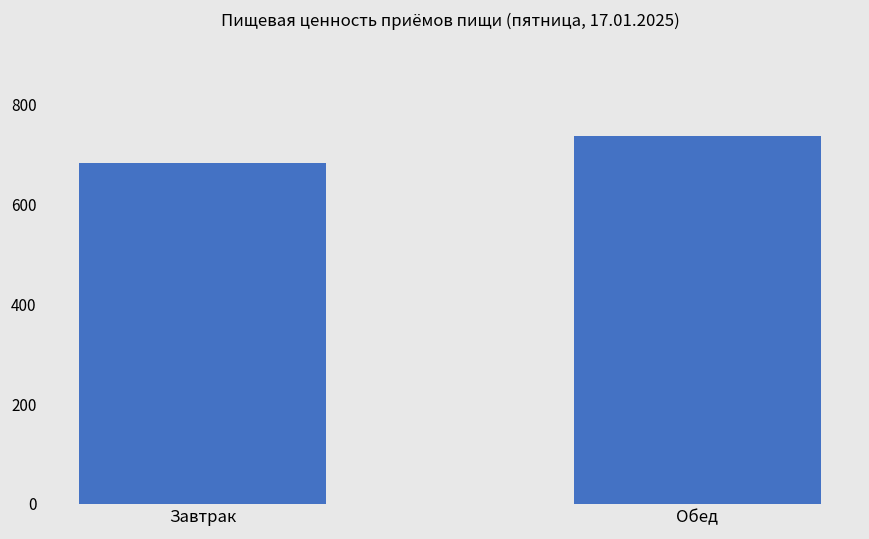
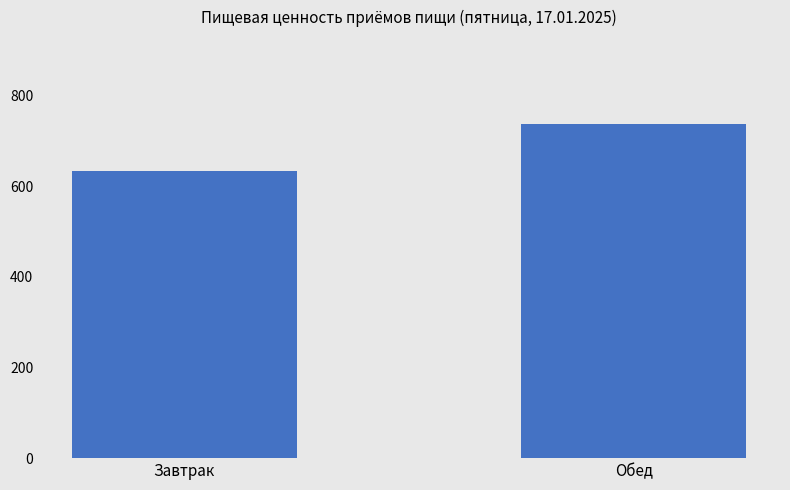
Завтрак: 680 -> 630
